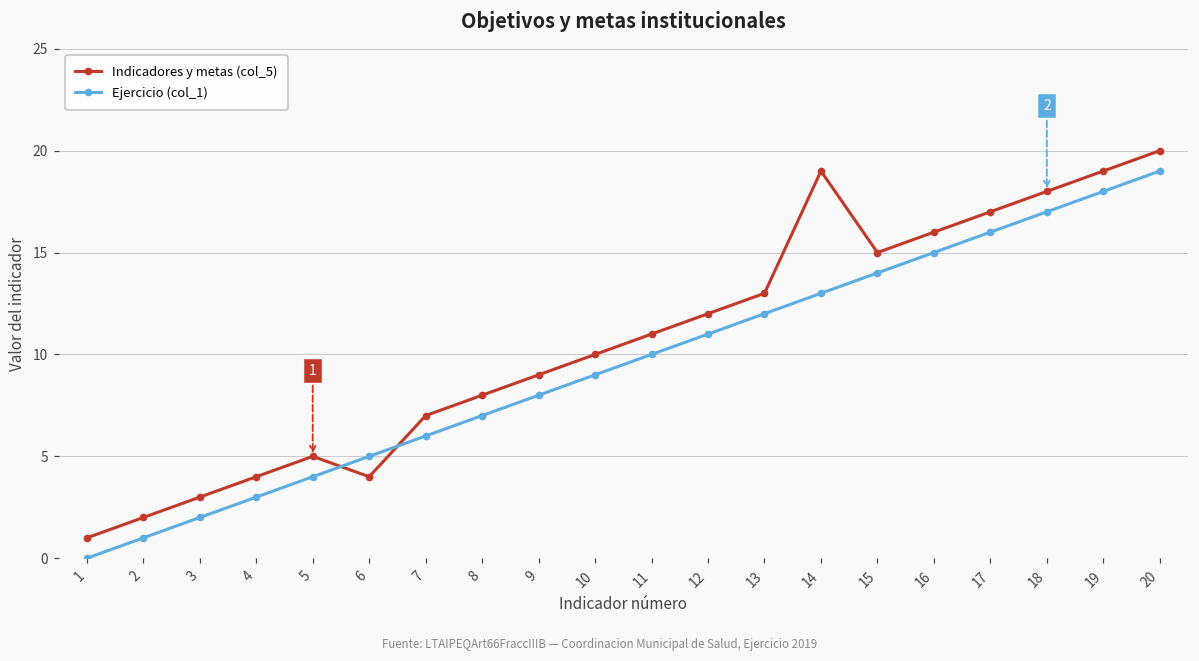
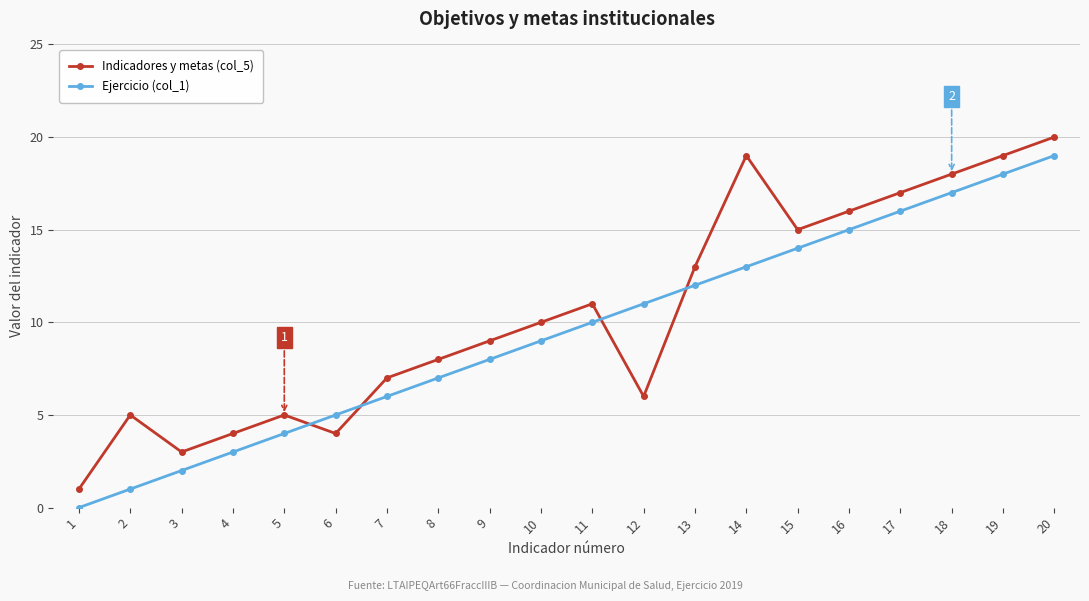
Indicadores y metas (col_5), 2: 2 -> 5
Indicadores y metas (col_5), 12: 12 -> 6
